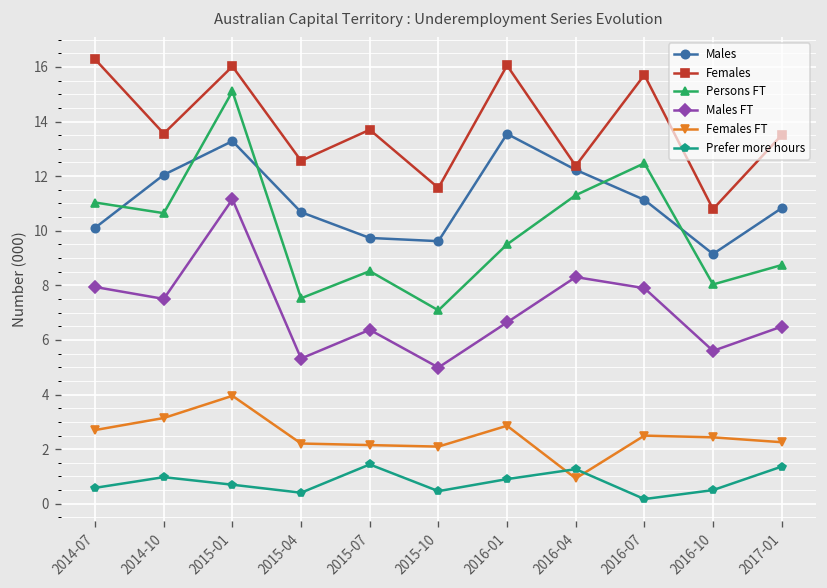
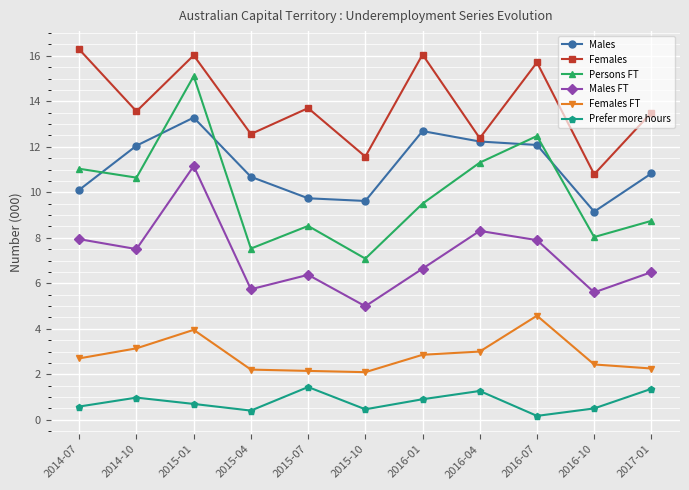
Males FT, 2015-04: 5.3 -> 5.7
Males, 2016-01: 13.5 -> 12.7
Females FT, 2016-04: 0.9 -> 3.0
Males, 2016-07: 11.1 -> 12.1
Females FT, 2016-07: 2.5 -> 4.6
